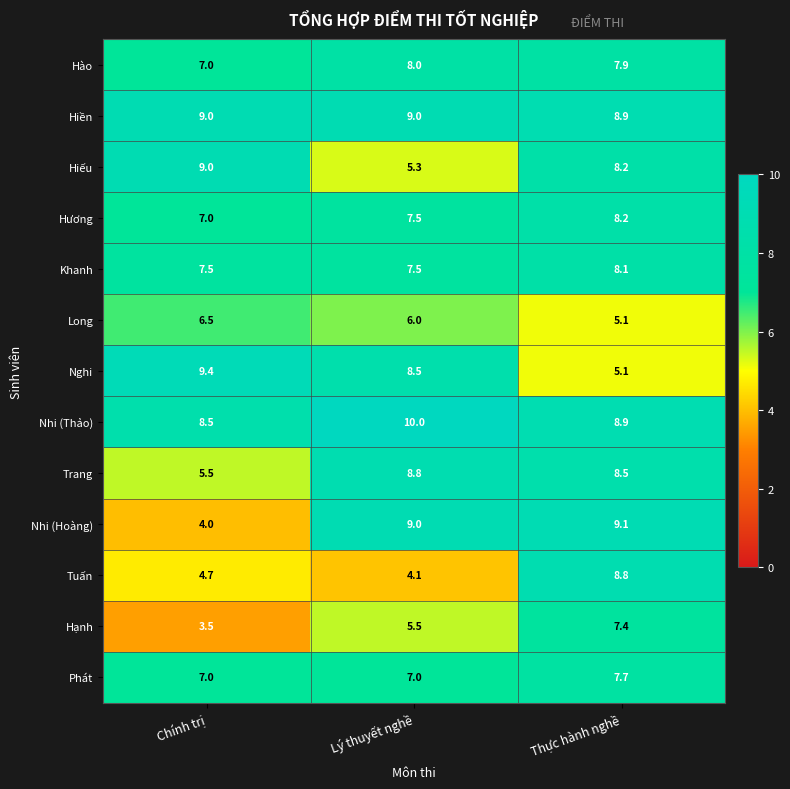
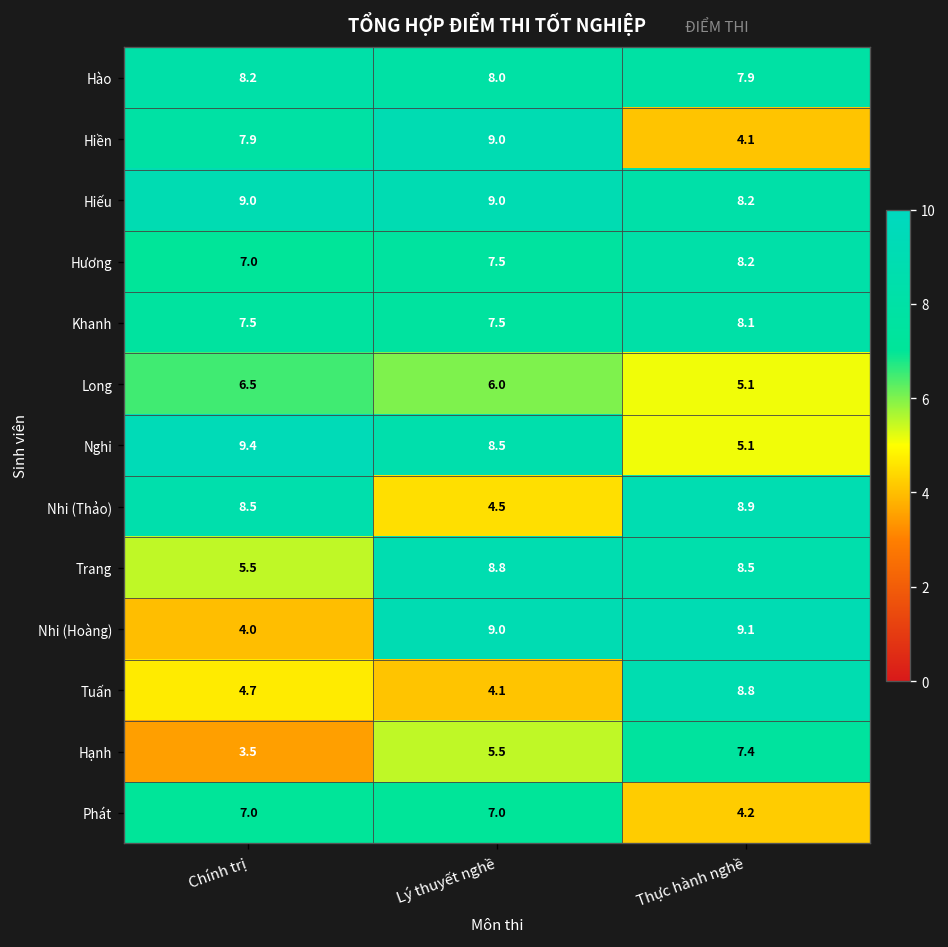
Hào, Chính trị: 7.0 -> 8.2
Hiền, Chính trị: 9.0 -> 7.9
Hiền, Thực hành nghề: 8.9 -> 4.1
Hiếu, Lý thuyết nghề: 5.3 -> 9.0
Nhi (Thảo), Lý thuyết nghề: 10.0 -> 4.5
Phát, Thực hành nghề: 7.7 -> 4.2
